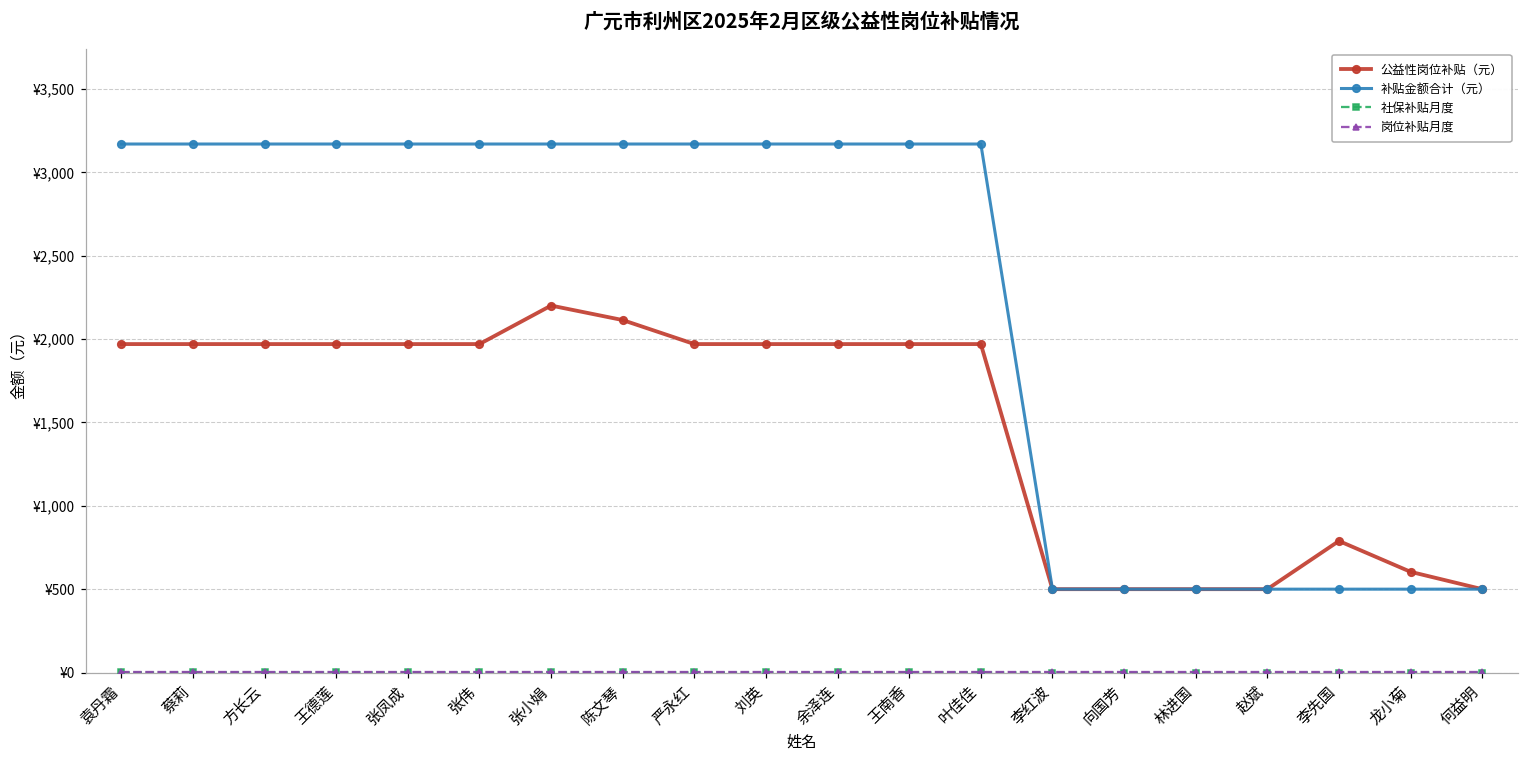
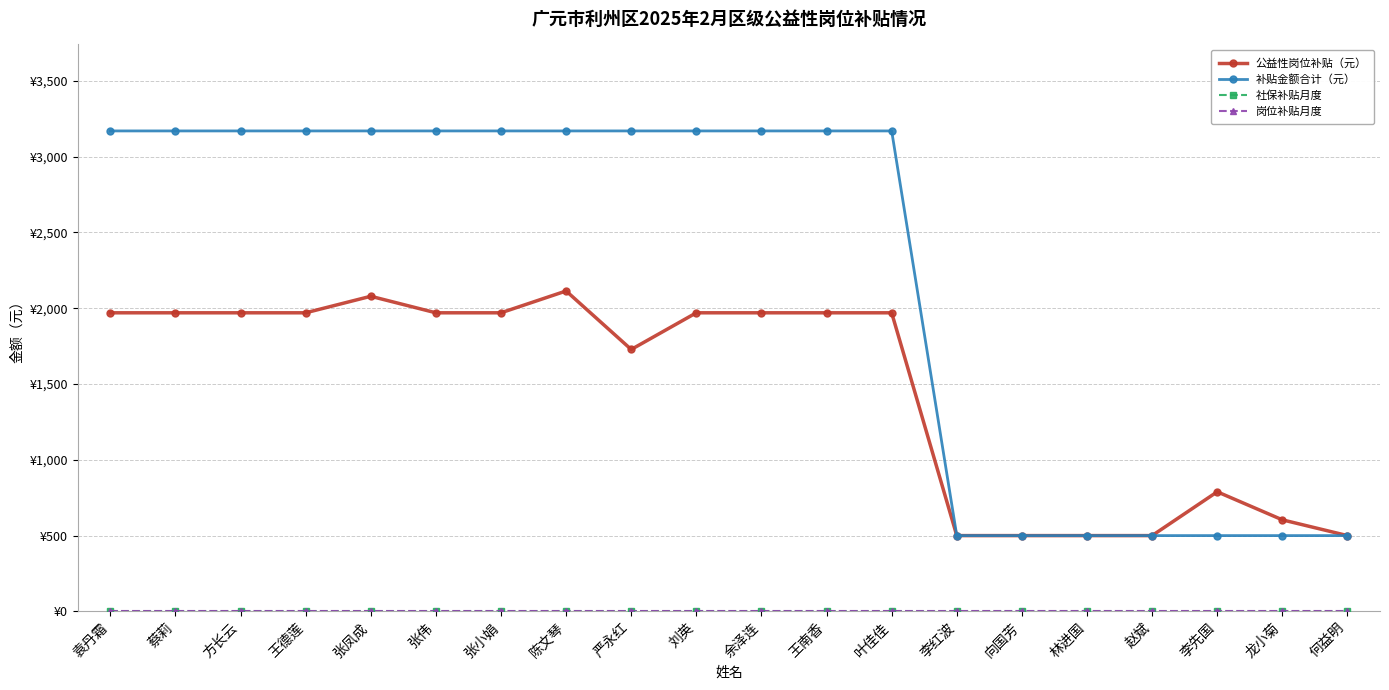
公益性岗位补贴（元）, 张凤成: ¥1,970 -> ¥2,080
公益性岗位补贴（元）, 张小娟: ¥2,200 -> ¥1,970
公益性岗位补贴（元）, 严永红: ¥1,970 -> ¥1,730
